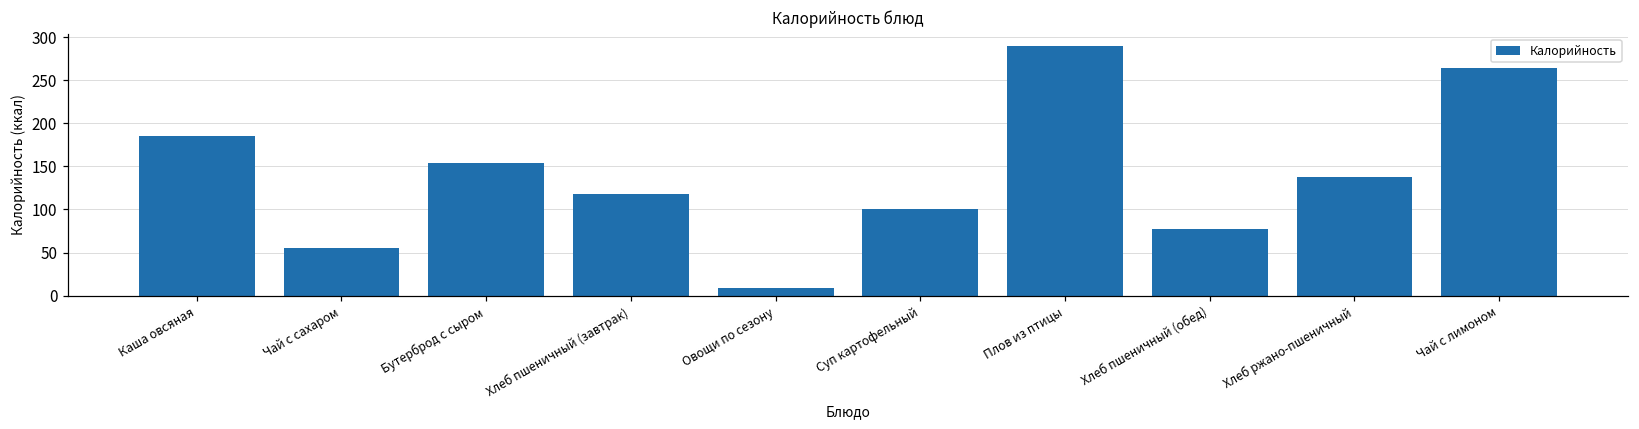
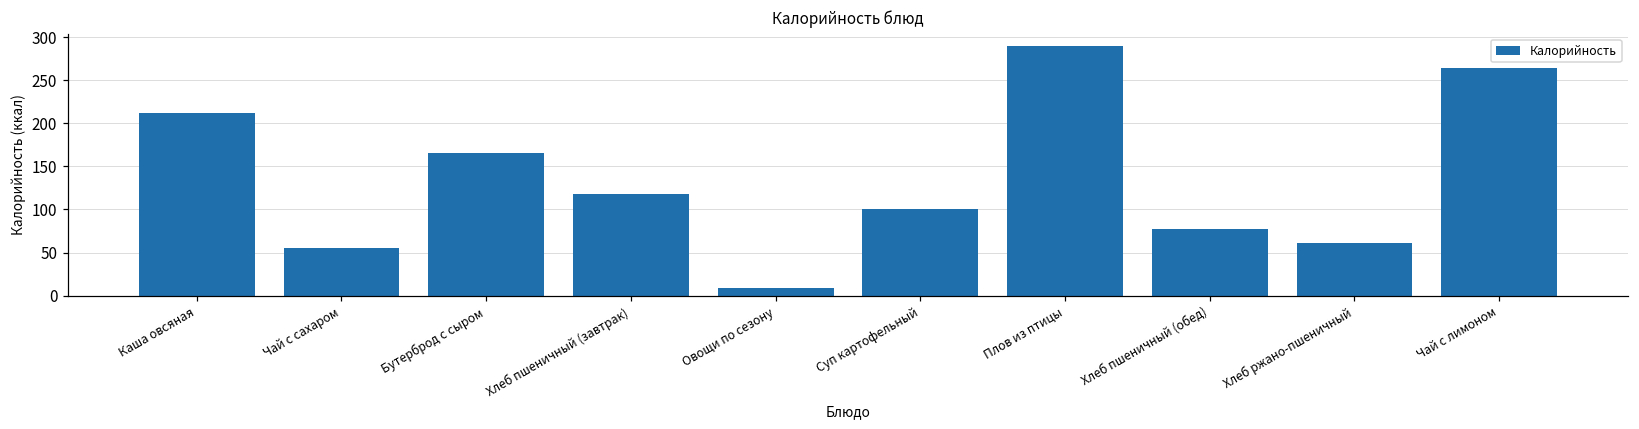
Каша овсяная: 190 -> 210
Бутерброд с сыром: 150 -> 170
Хлеб ржано-пшеничный: 140 -> 60
